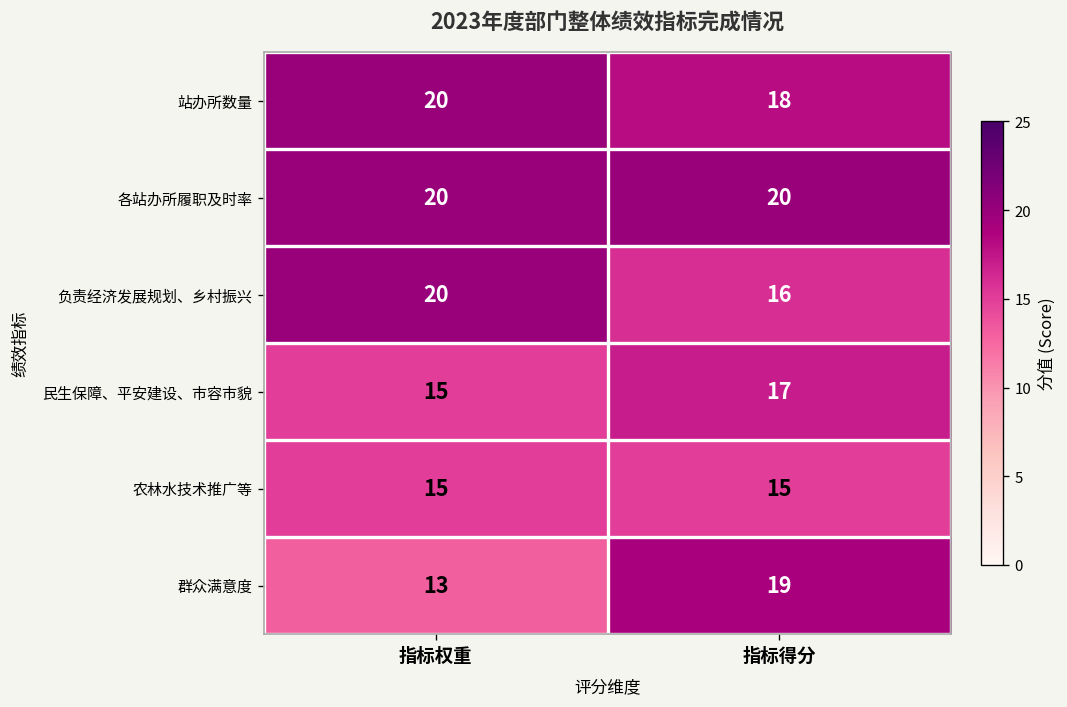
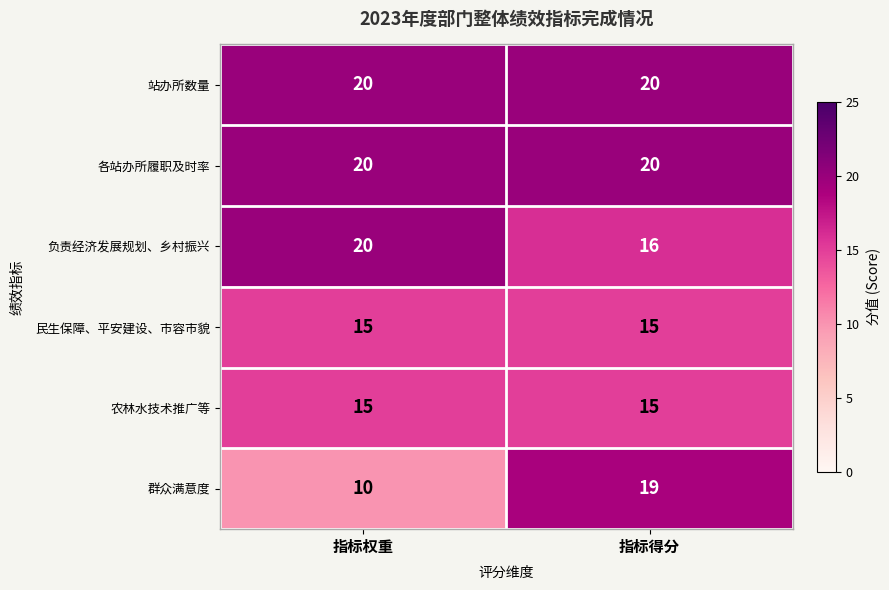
站办所数量, 指标得分: 18 -> 20
民生保障、平安建设、市容市貌, 指标得分: 17 -> 15
群众满意度, 指标权重: 13 -> 10
